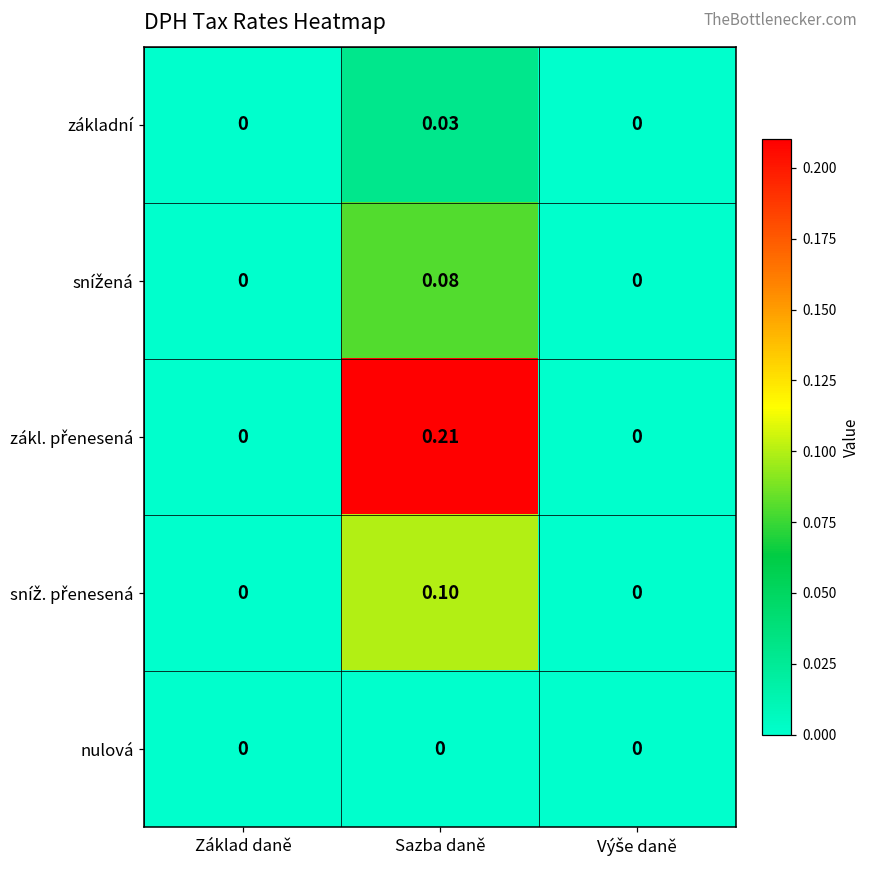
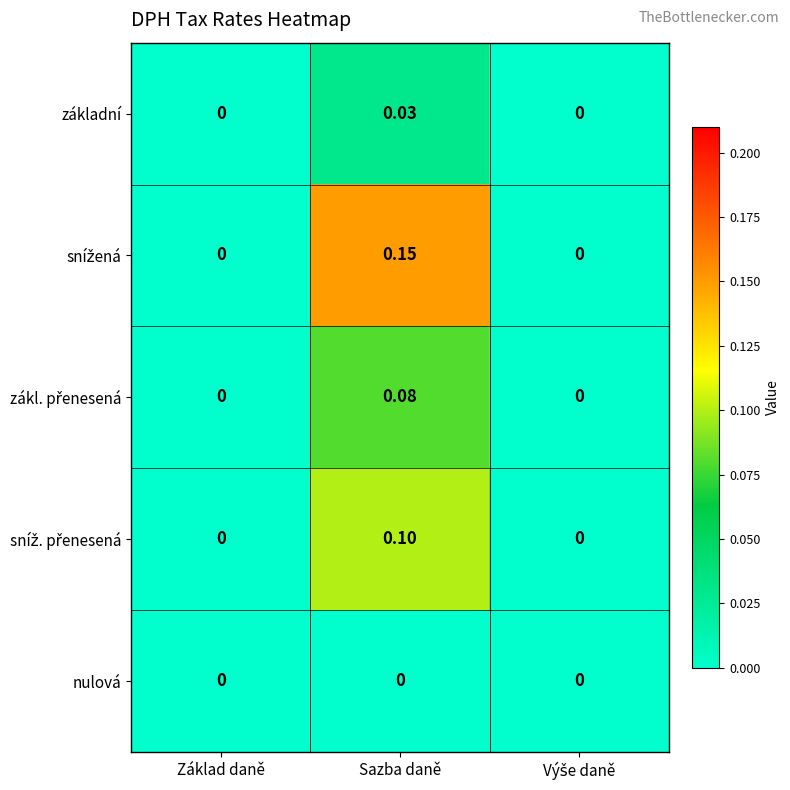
snížená, Sazba daně: 0.08 -> 0.15
zákl. přenesená, Sazba daně: 0.21 -> 0.08
